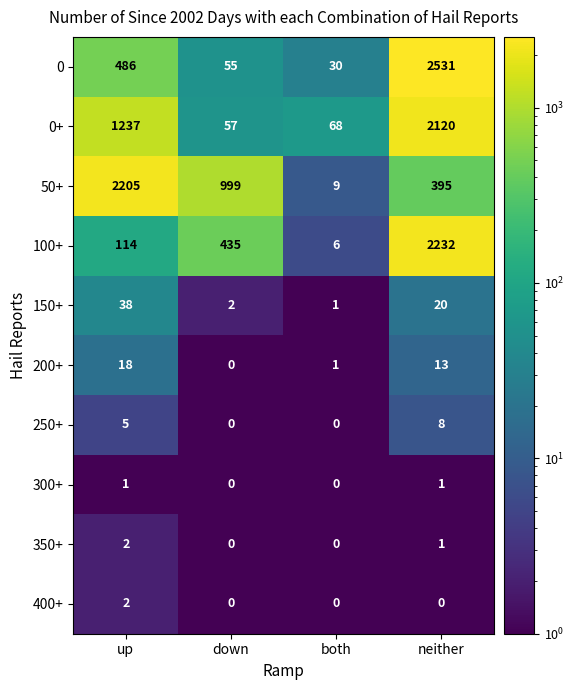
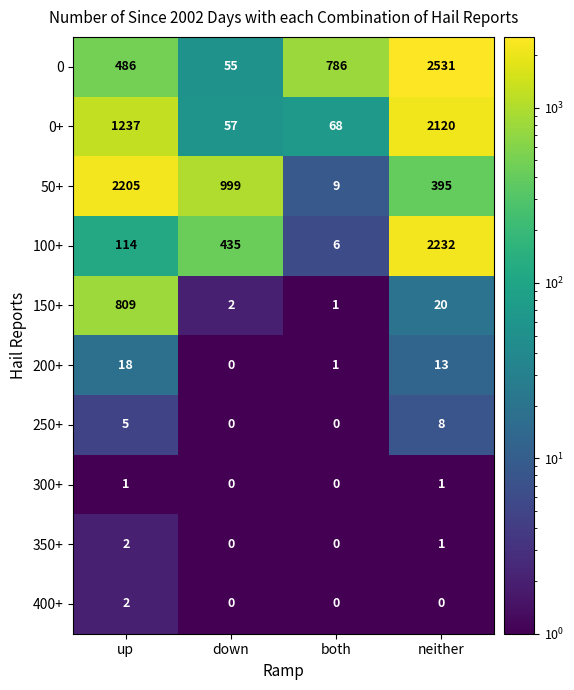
0, both: 30 -> 786
150+, up: 38 -> 809
